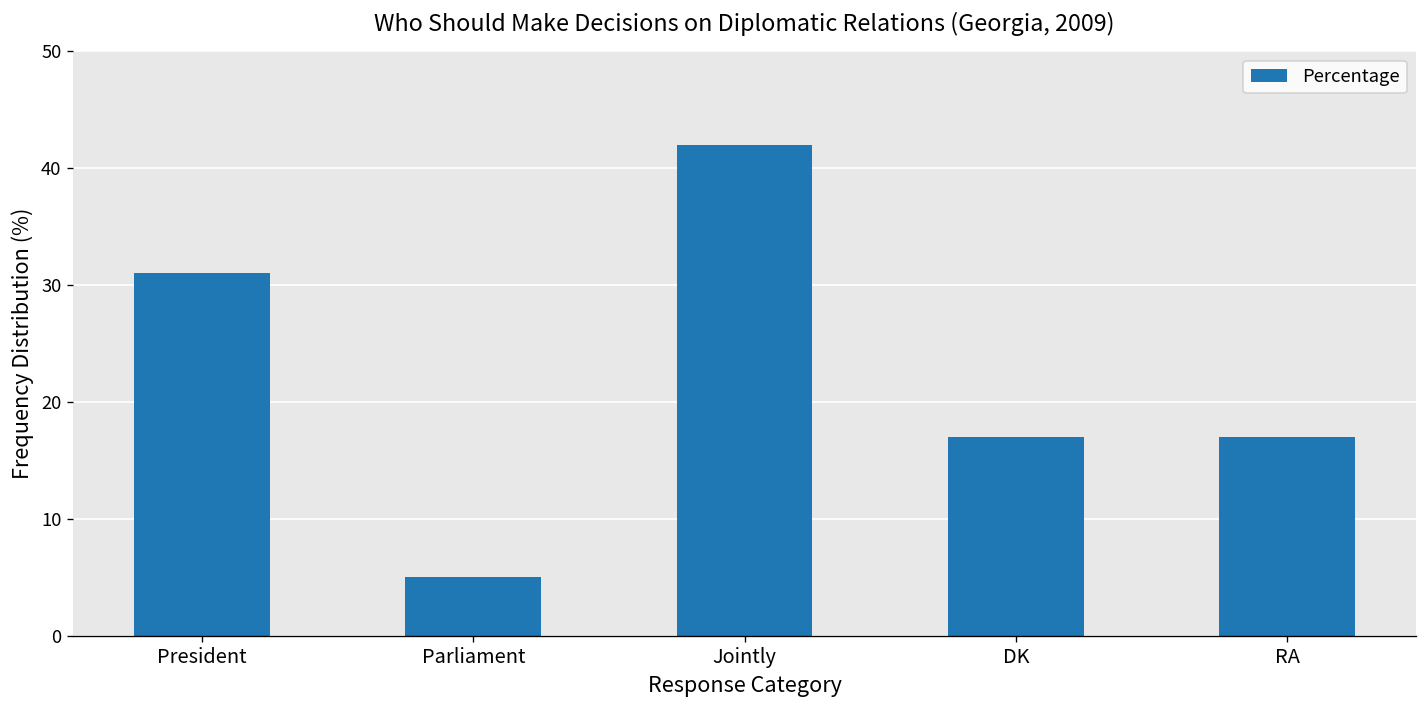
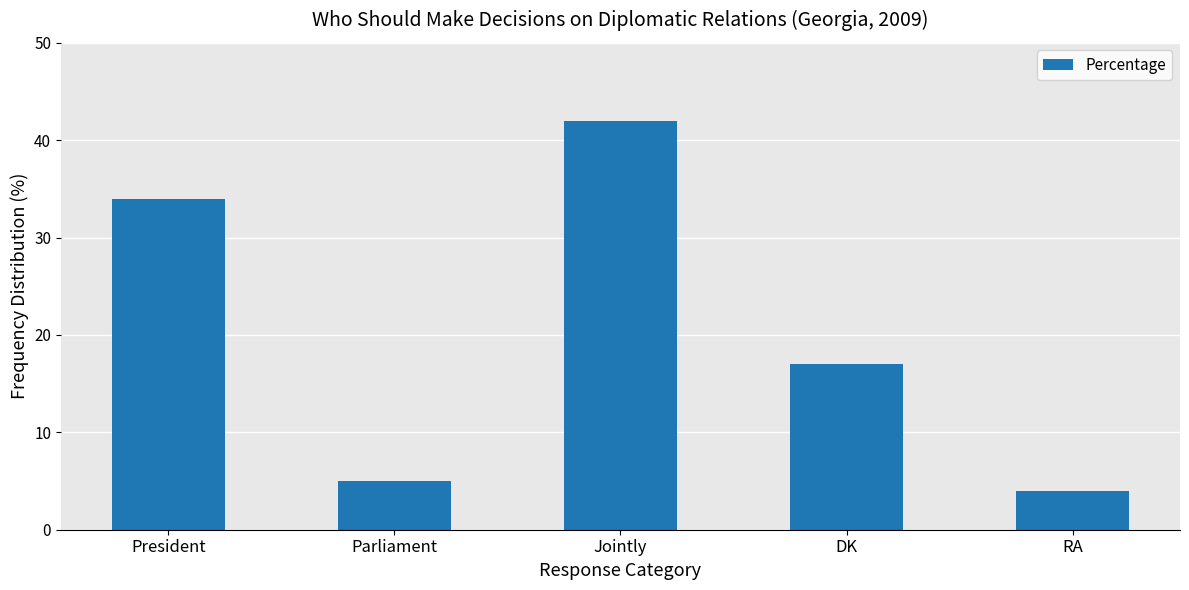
President: 31 -> 34
RA: 17 -> 4
